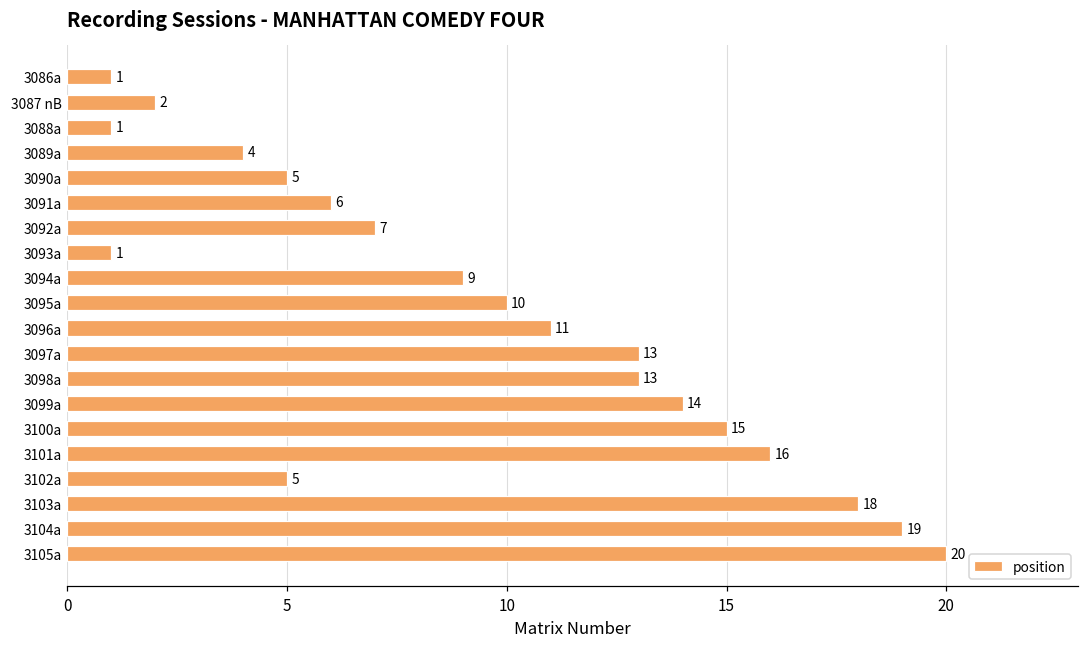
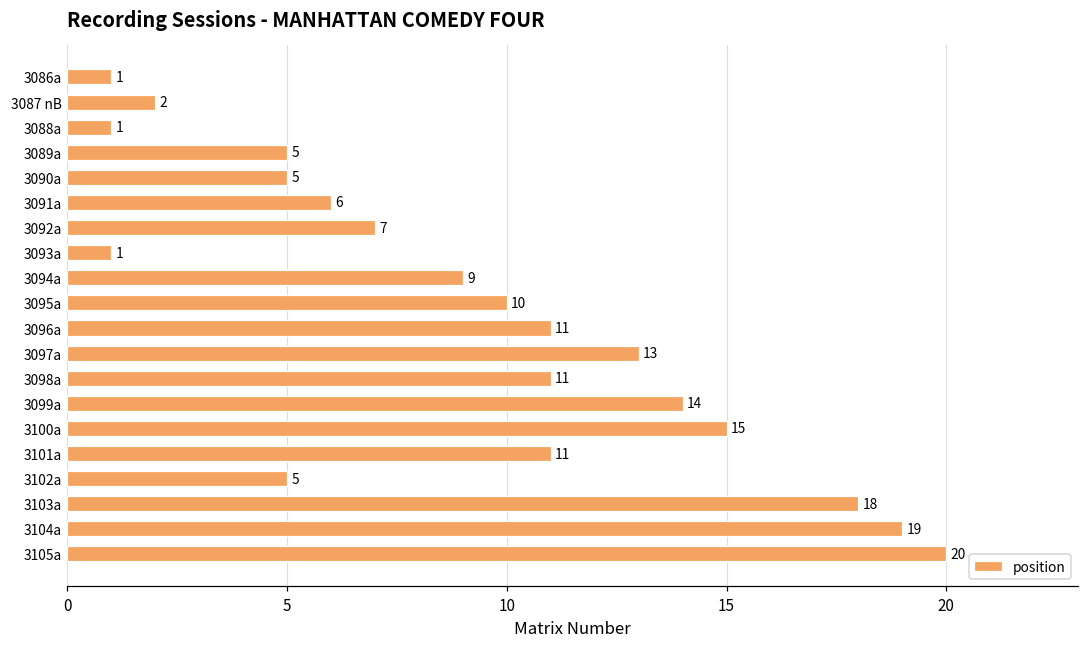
3089a: 4 -> 5
3098a: 13 -> 11
3101a: 16 -> 11
